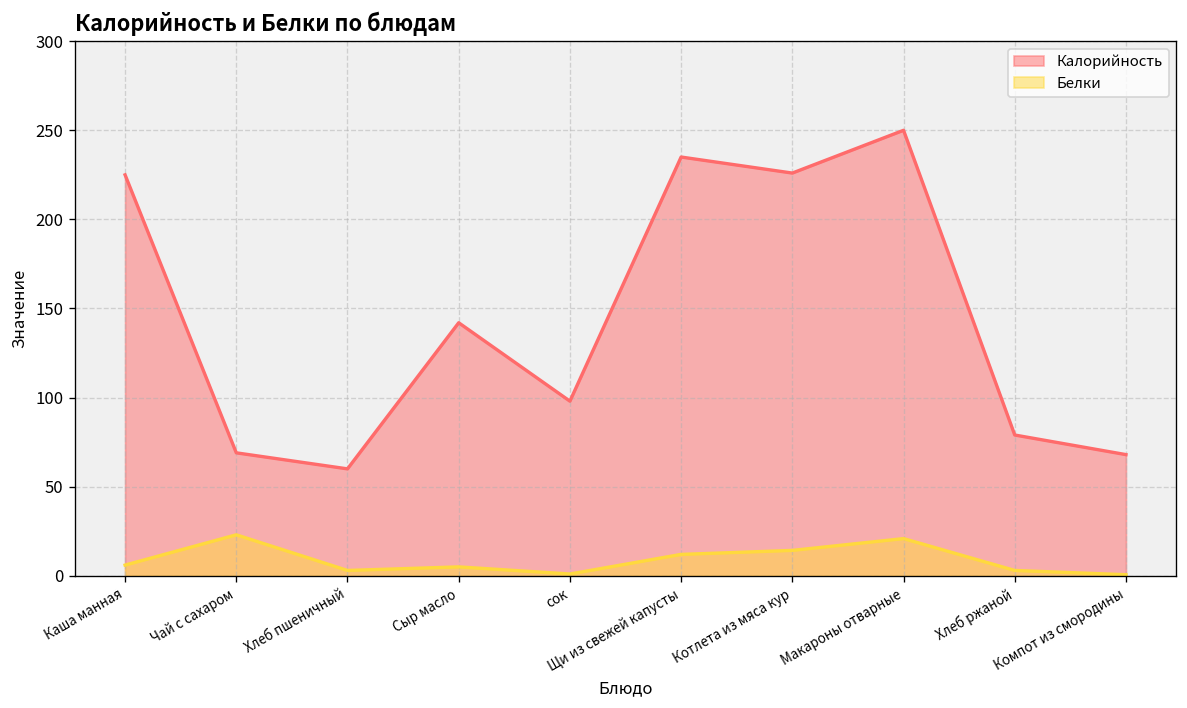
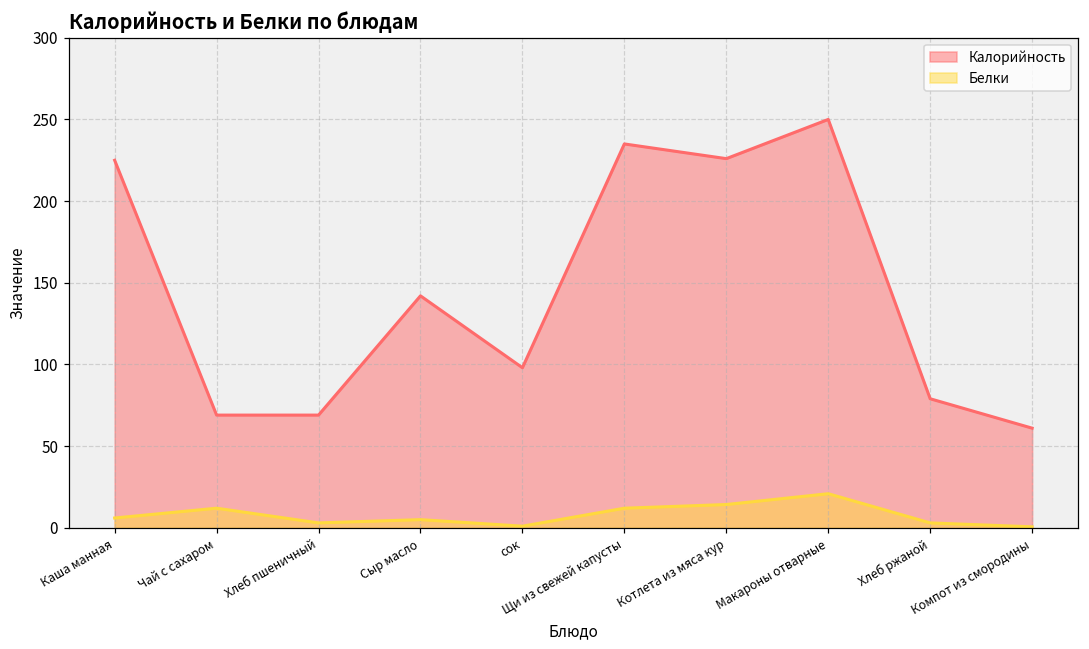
Белки, Чай с сахаром: 23 -> 12
Калорийность, Хлеб пшеничный: 60 -> 69
Калорийность, Компот из смородины: 68 -> 61
